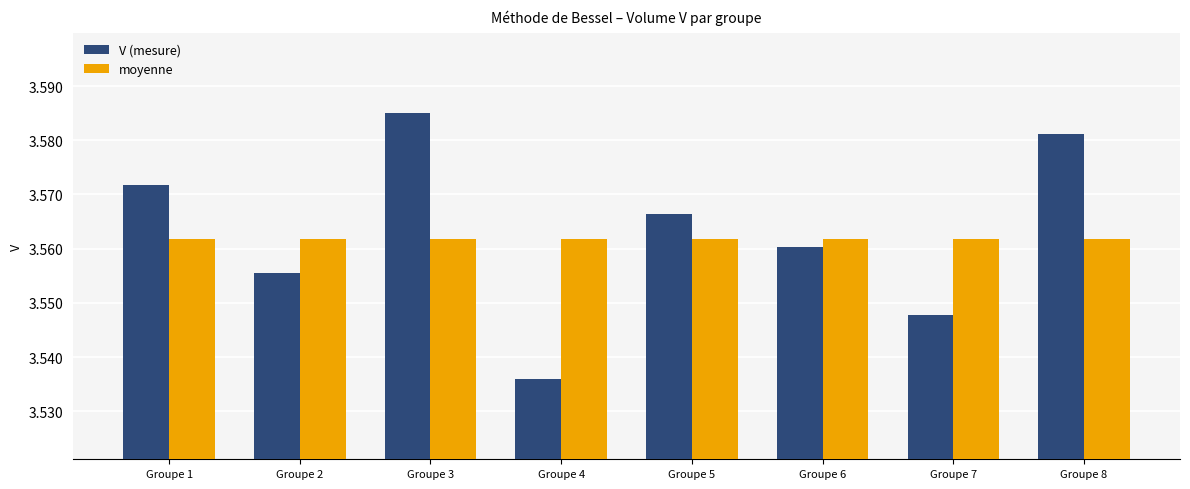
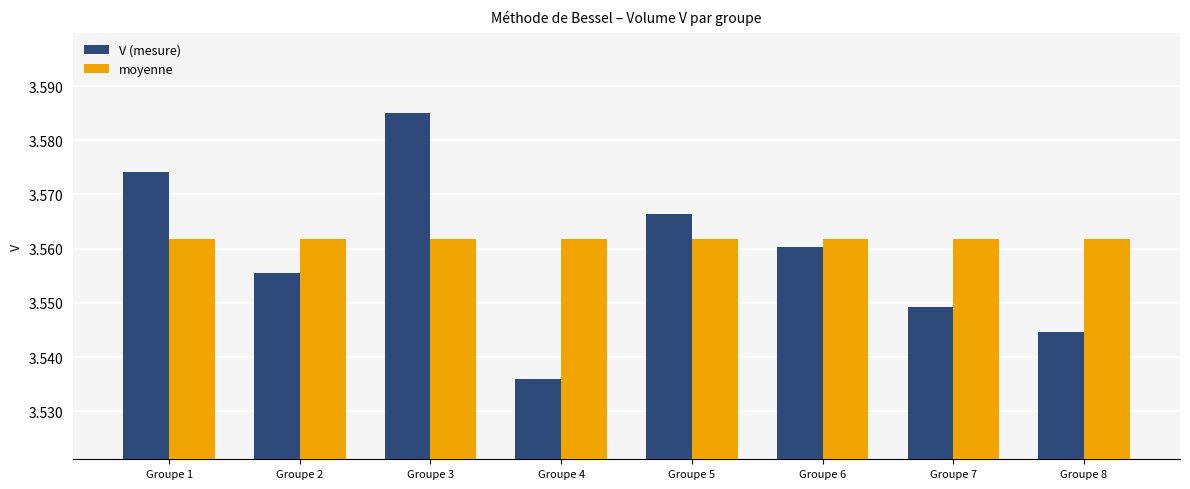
V (mesure), Groupe 1: 3.572 -> 3.574
V (mesure), Groupe 7: 3.548 -> 3.549
V (mesure), Groupe 8: 3.581 -> 3.545
